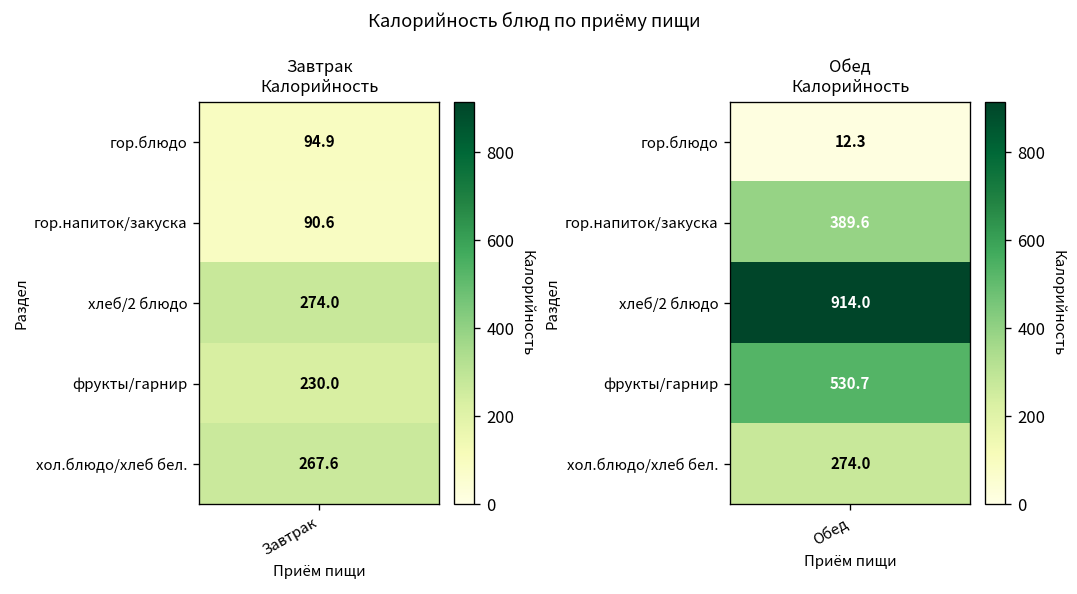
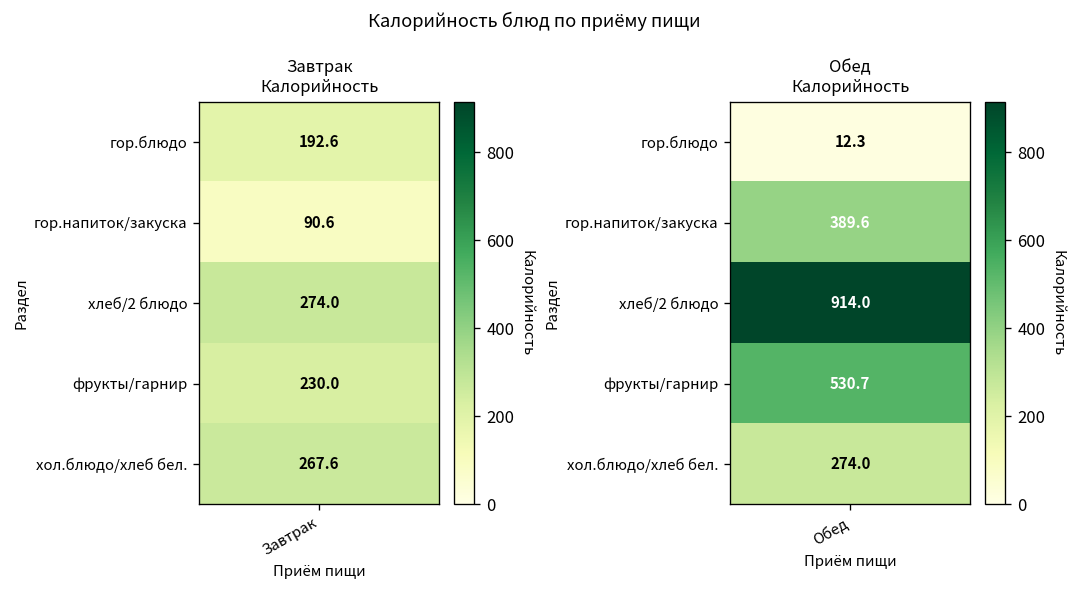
Завтрак Калорийность, гор.блюдо, Завтрак: 94.9 -> 192.6
